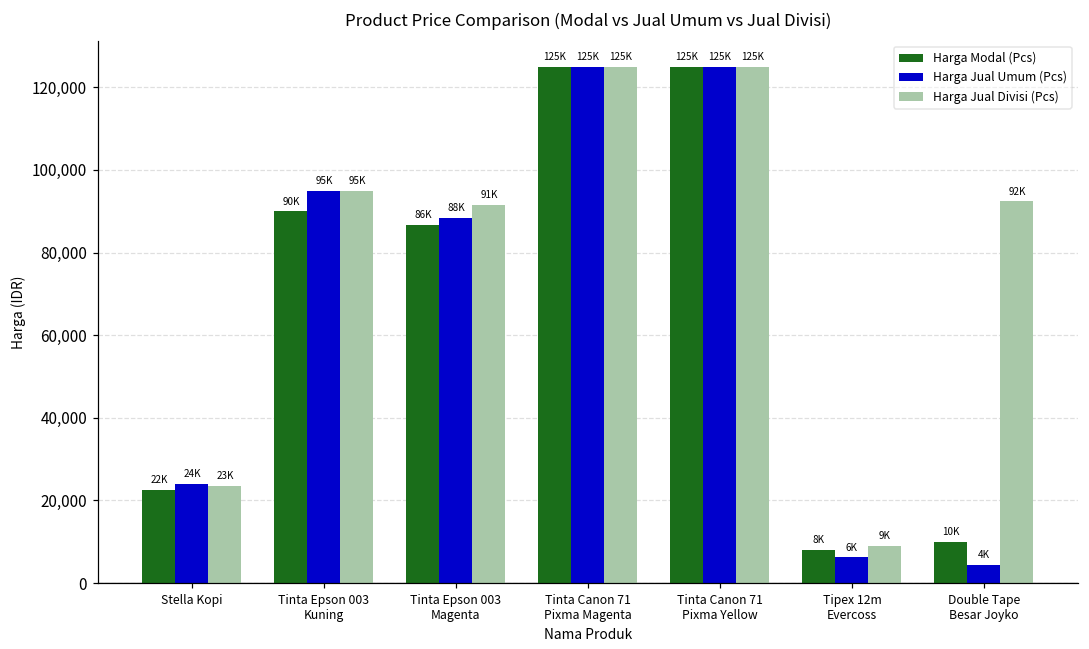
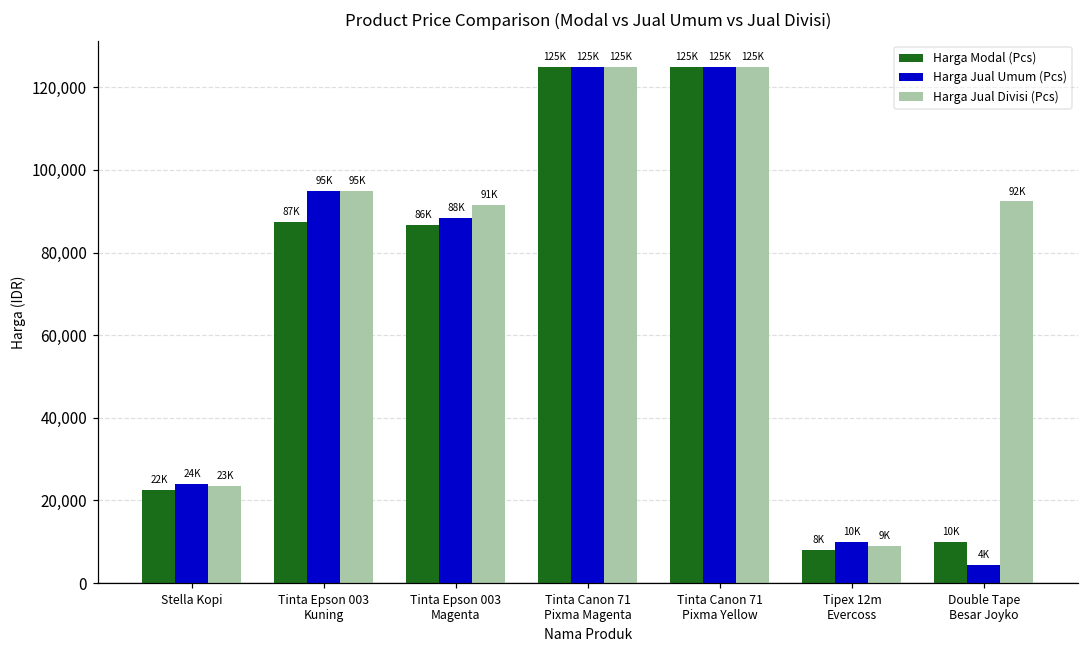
Harga Modal (Pcs), Tinta Epson 003 Kuning: 90K -> 87K
Harga Jual Umum (Pcs), Tipex 12m Evercoss: 6K -> 10K
